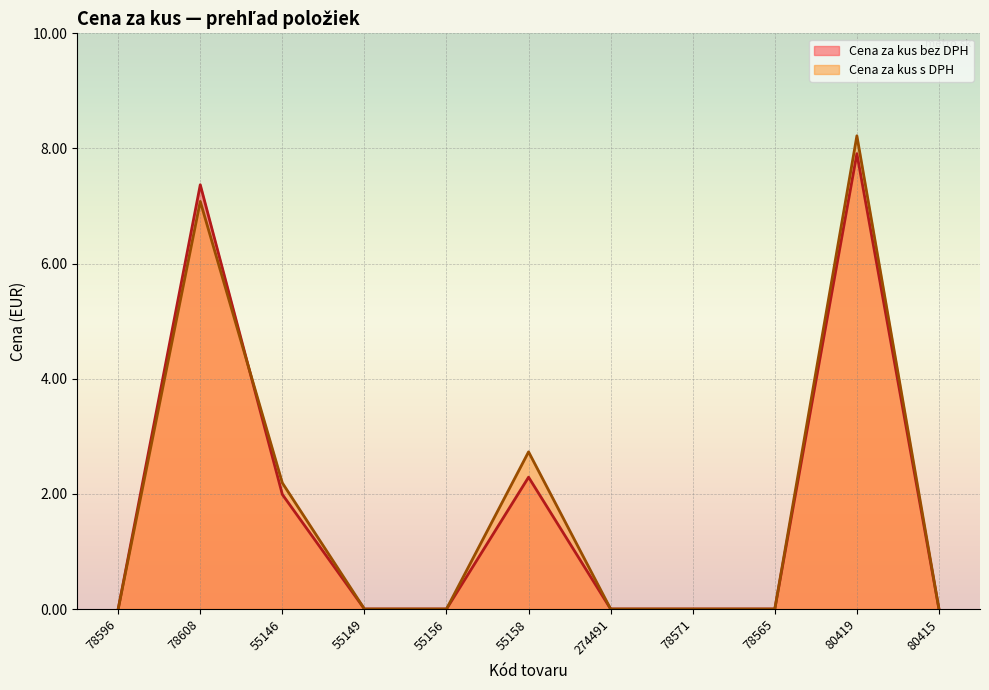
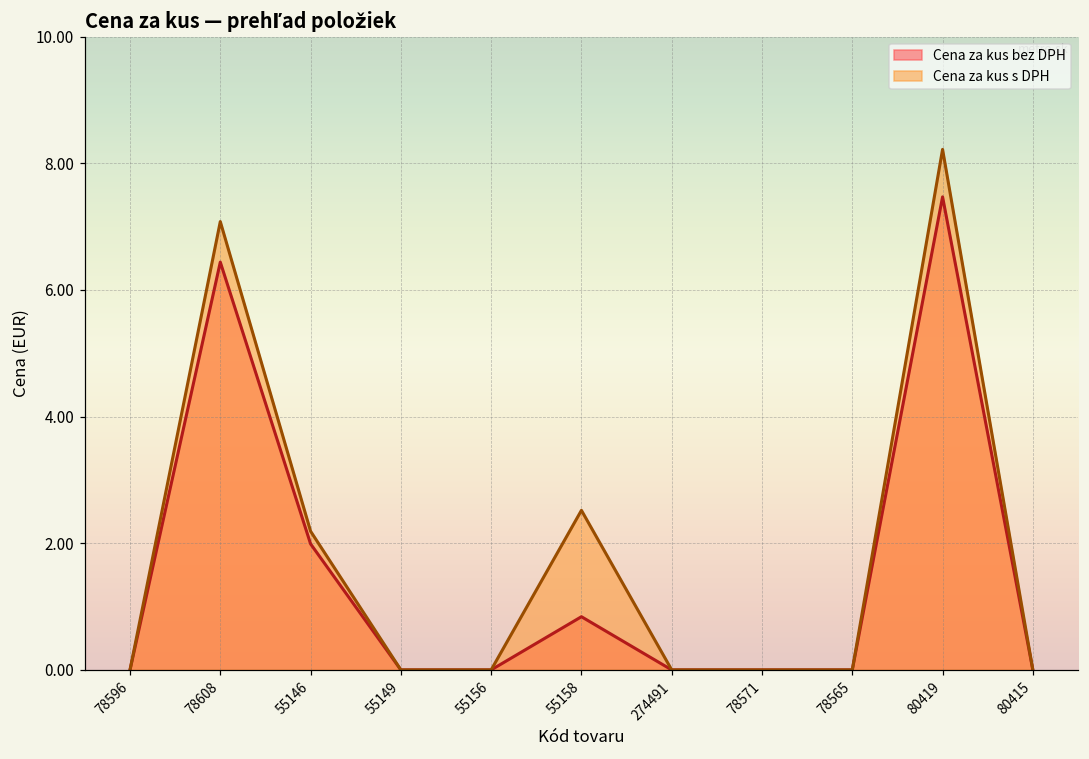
Cena za kus bez DPH, 78608: 7.4 -> 6.4
Cena za kus bez DPH, 55158: 2.3 -> 0.8
Cena za kus s DPH, 55158: 2.7 -> 2.5
Cena za kus bez DPH, 80419: 7.9 -> 7.5
